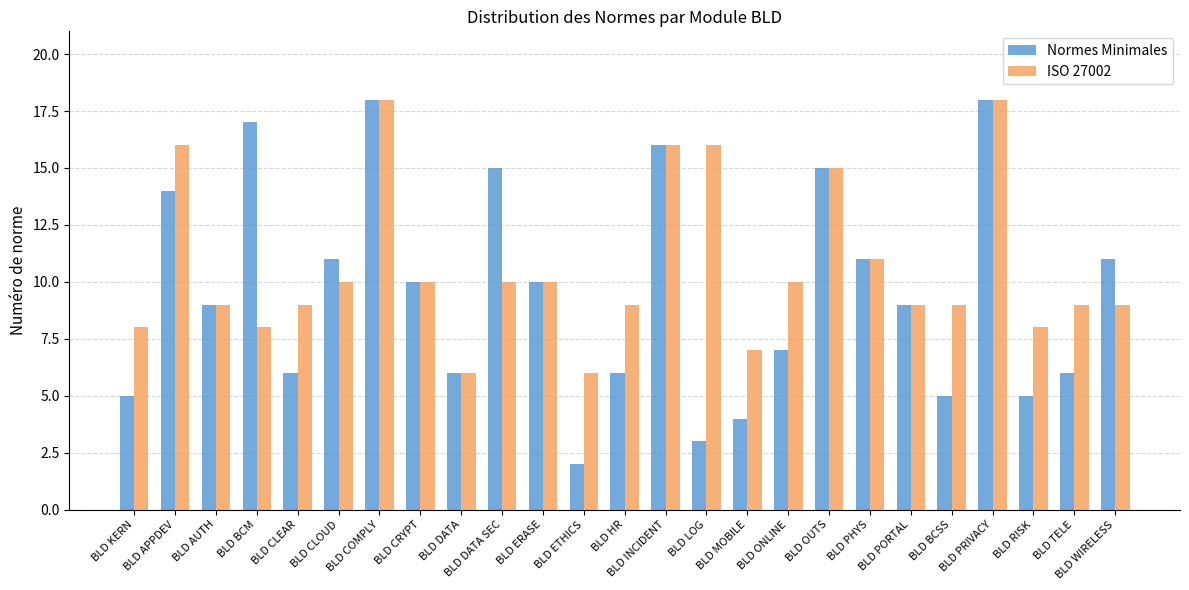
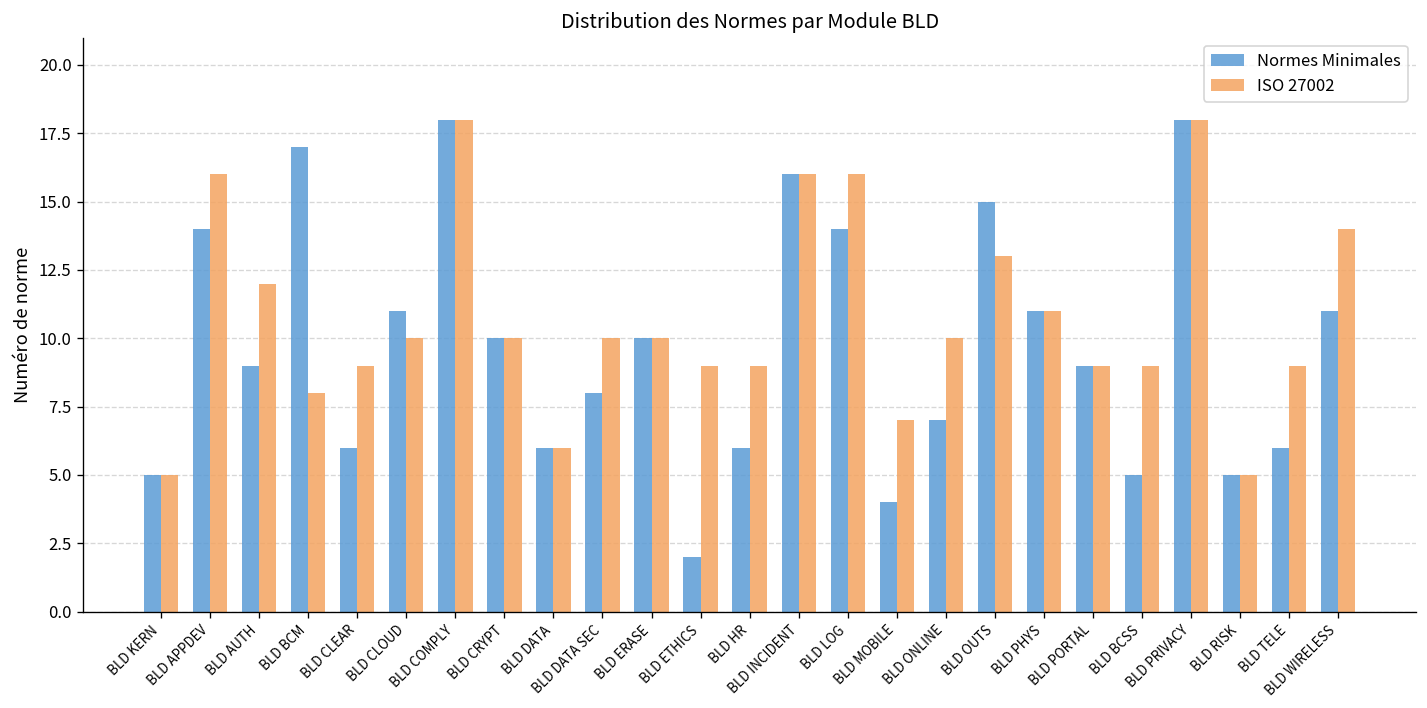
ISO 27002, BLD KERN: 8 -> 5
ISO 27002, BLD AUTH: 9 -> 12
Normes Minimales, BLD DATA SEC: 15 -> 8
ISO 27002, BLD ETHICS: 6 -> 9
Normes Minimales, BLD LOG: 3 -> 14
ISO 27002, BLD OUTS: 15 -> 13
ISO 27002, BLD RISK: 8 -> 5
ISO 27002, BLD WIRELESS: 9 -> 14
